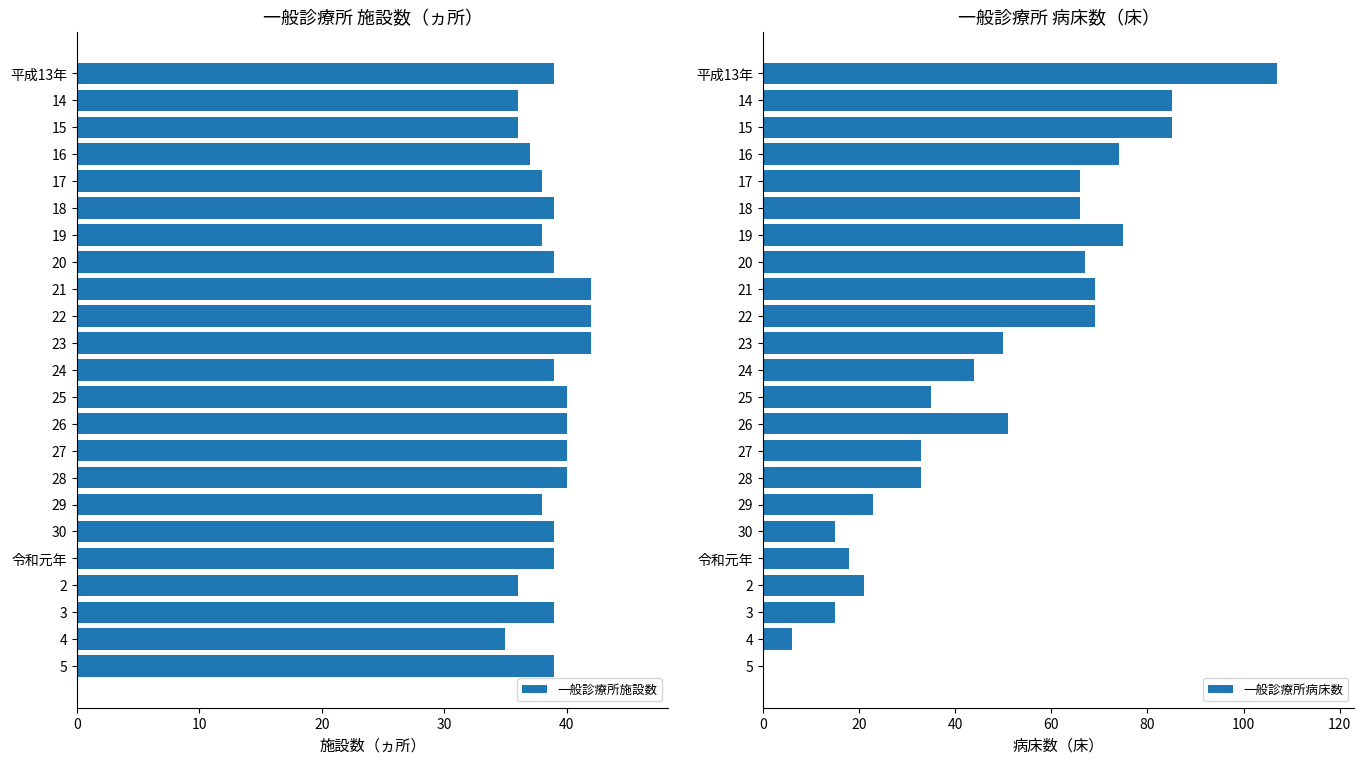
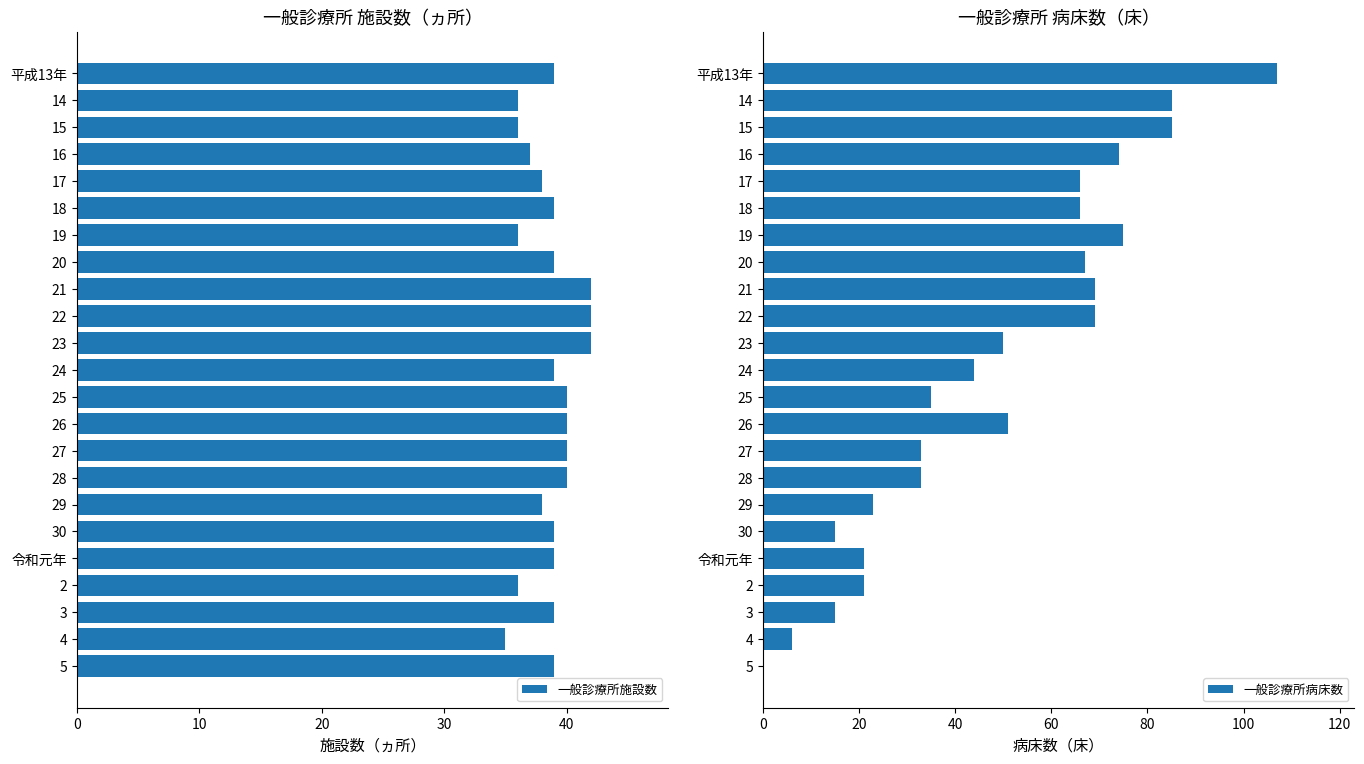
一般診療所 施設数（ヵ所）, 19: 38 -> 36
一般診療所 病床数（床）, 令和元年: 18 -> 21
